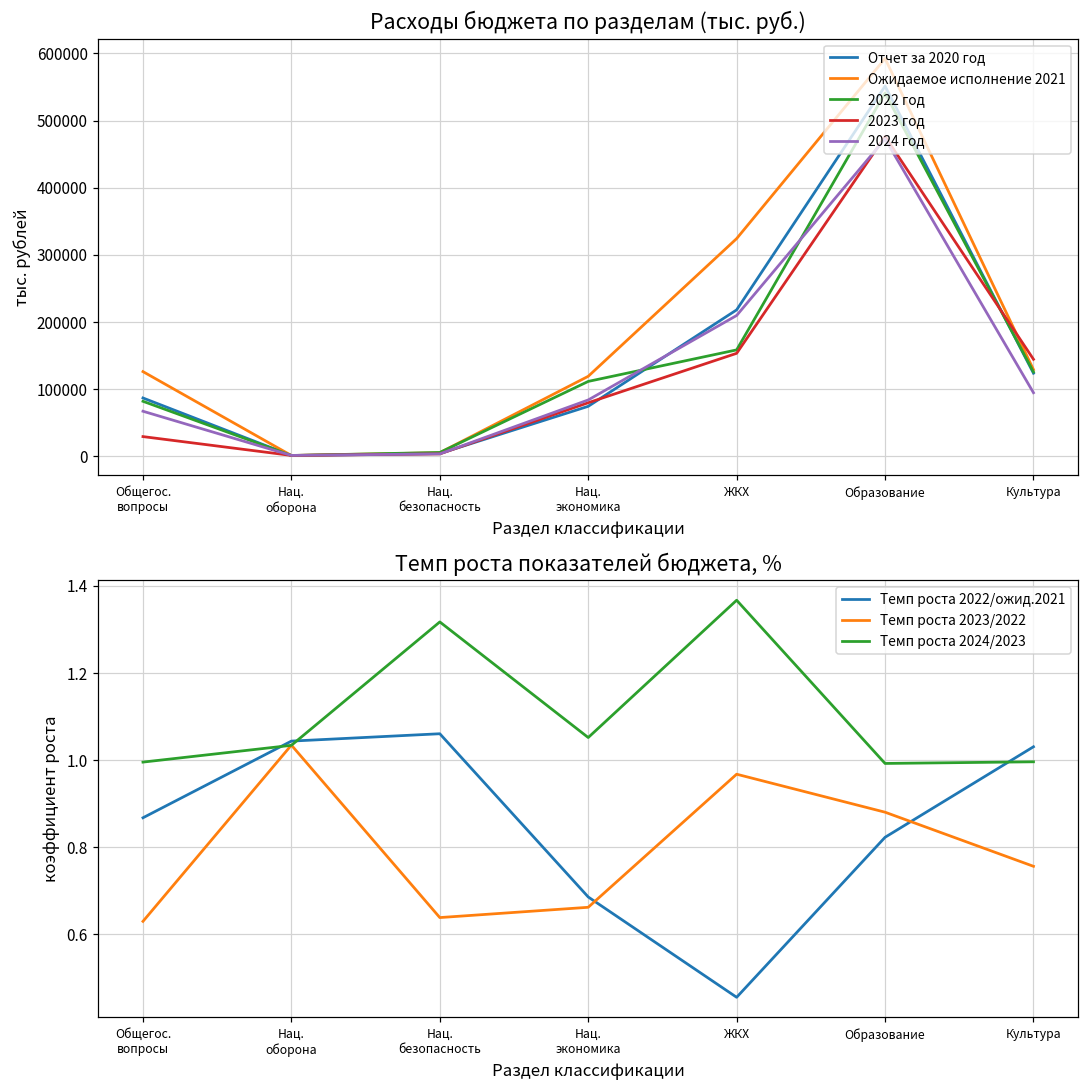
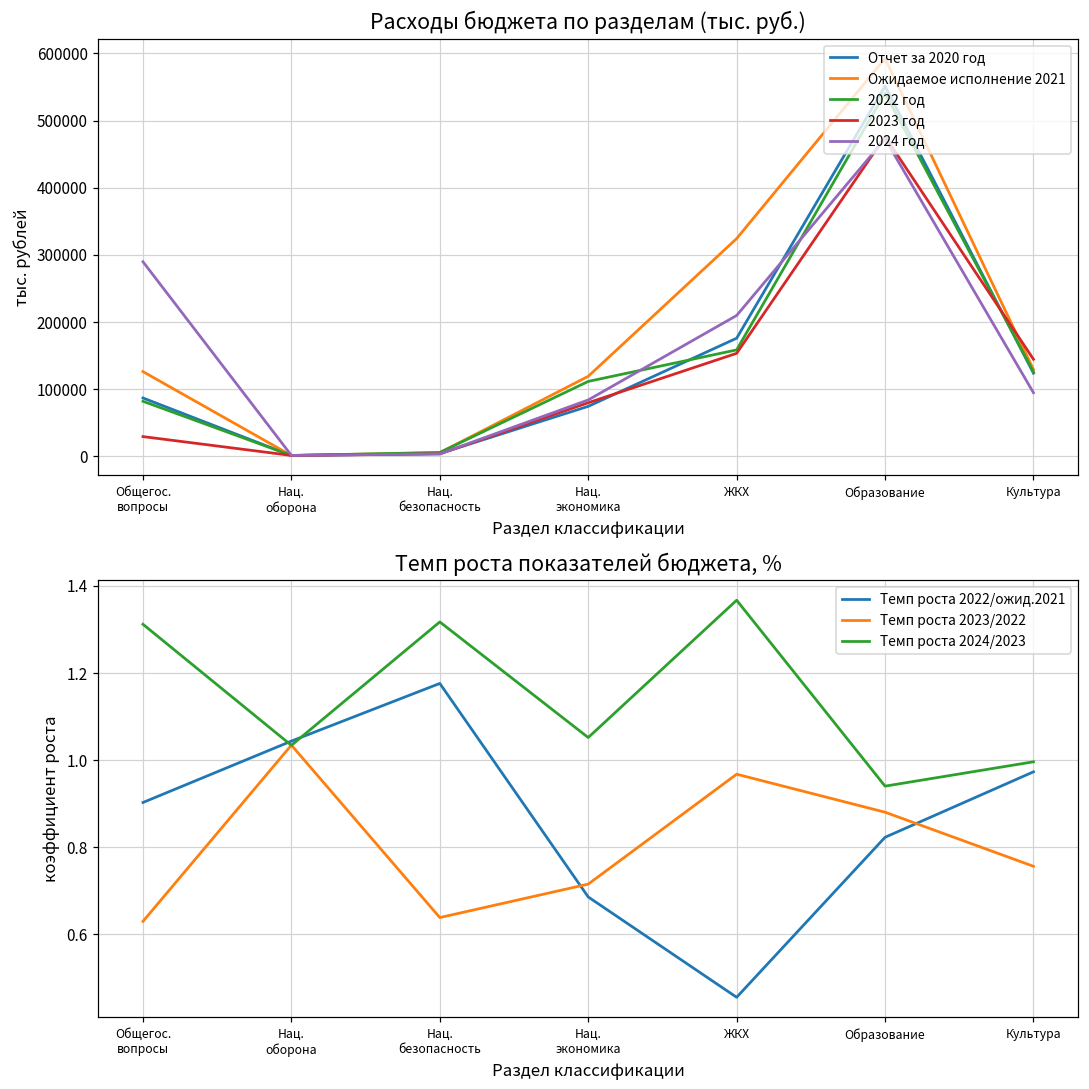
Расходы бюджета по разделам (тыс. руб.), 2024 год, Общегос. вопросы: 70000 -> 290000
Расходы бюджета по разделам (тыс. руб.), Отчет за 2020 год, ЖКХ: 220000 -> 180000
Темп роста показателей бюджета, %, Темп роста 2022/ожид.2021, Общегос. вопросы: 0.87 -> 0.90
Темп роста показателей бюджета, %, Темп роста 2024/2023, Общегос. вопросы: 1.00 -> 1.31
Темп роста показателей бюджета, %, Темп роста 2022/ожид.2021, Нац. безопасность: 1.06 -> 1.18
Темп роста показателей бюджета, %, Темп роста 2023/2022, Нац. экономика: 0.66 -> 0.72
Темп роста показателей бюджета, %, Темп роста 2024/2023, Образование: 0.99 -> 0.94
Темп роста показателей бюджета, %, Темп роста 2022/ожид.2021, Культура: 1.03 -> 0.97
